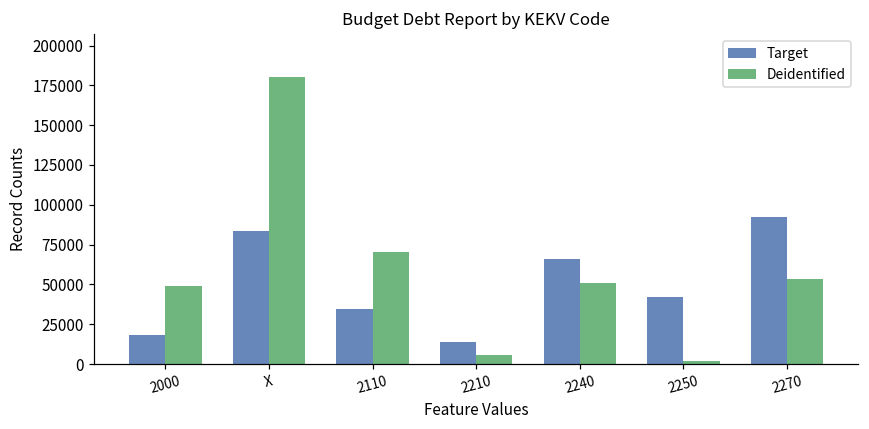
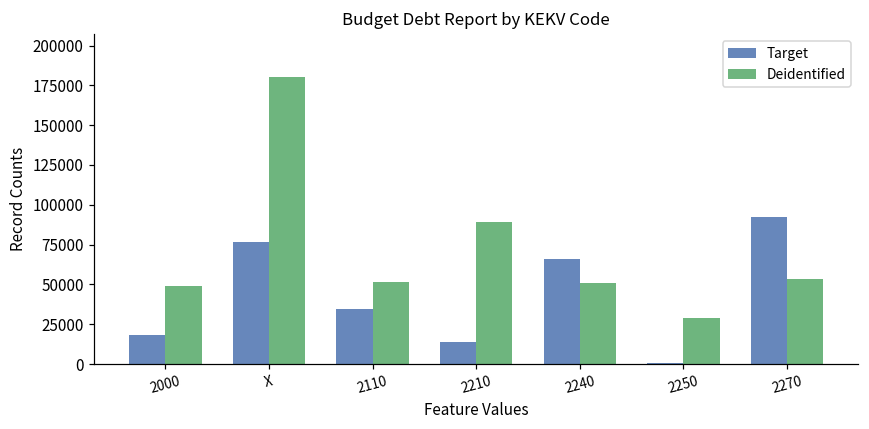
Target, X: 84000 -> 77000
Deidentified, 2110: 70000 -> 51000
Deidentified, 2210: 6000 -> 89000
Target, 2250: 42000 -> 1000
Deidentified, 2250: 2000 -> 29000
